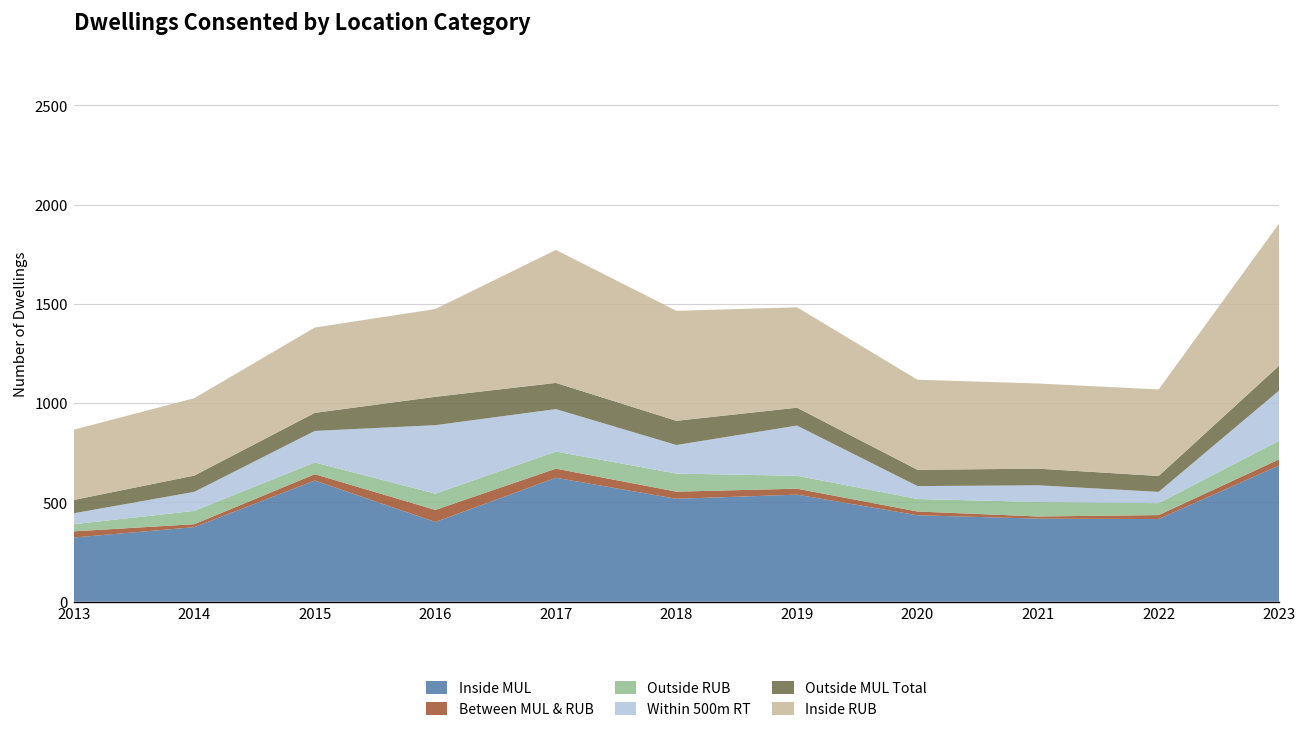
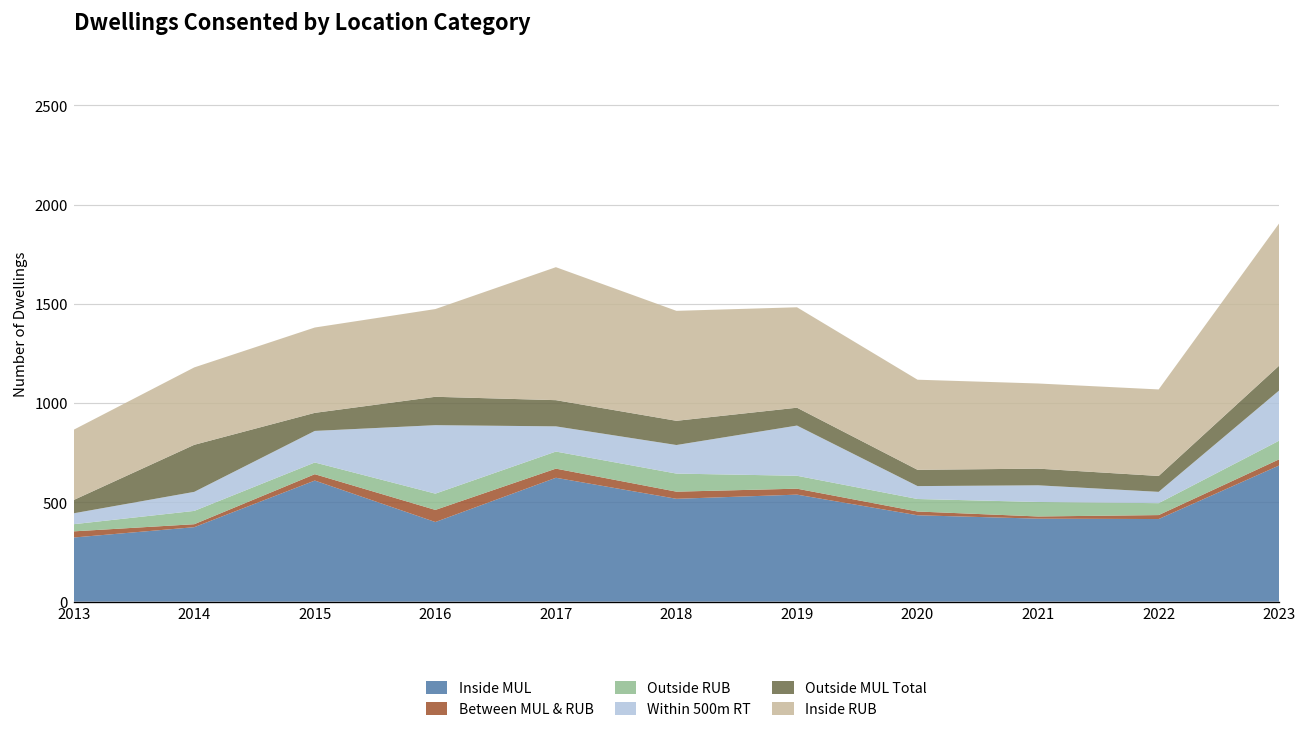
Outside MUL Total, 2014: 80 -> 240
Within 500m RT, 2017: 210 -> 130
